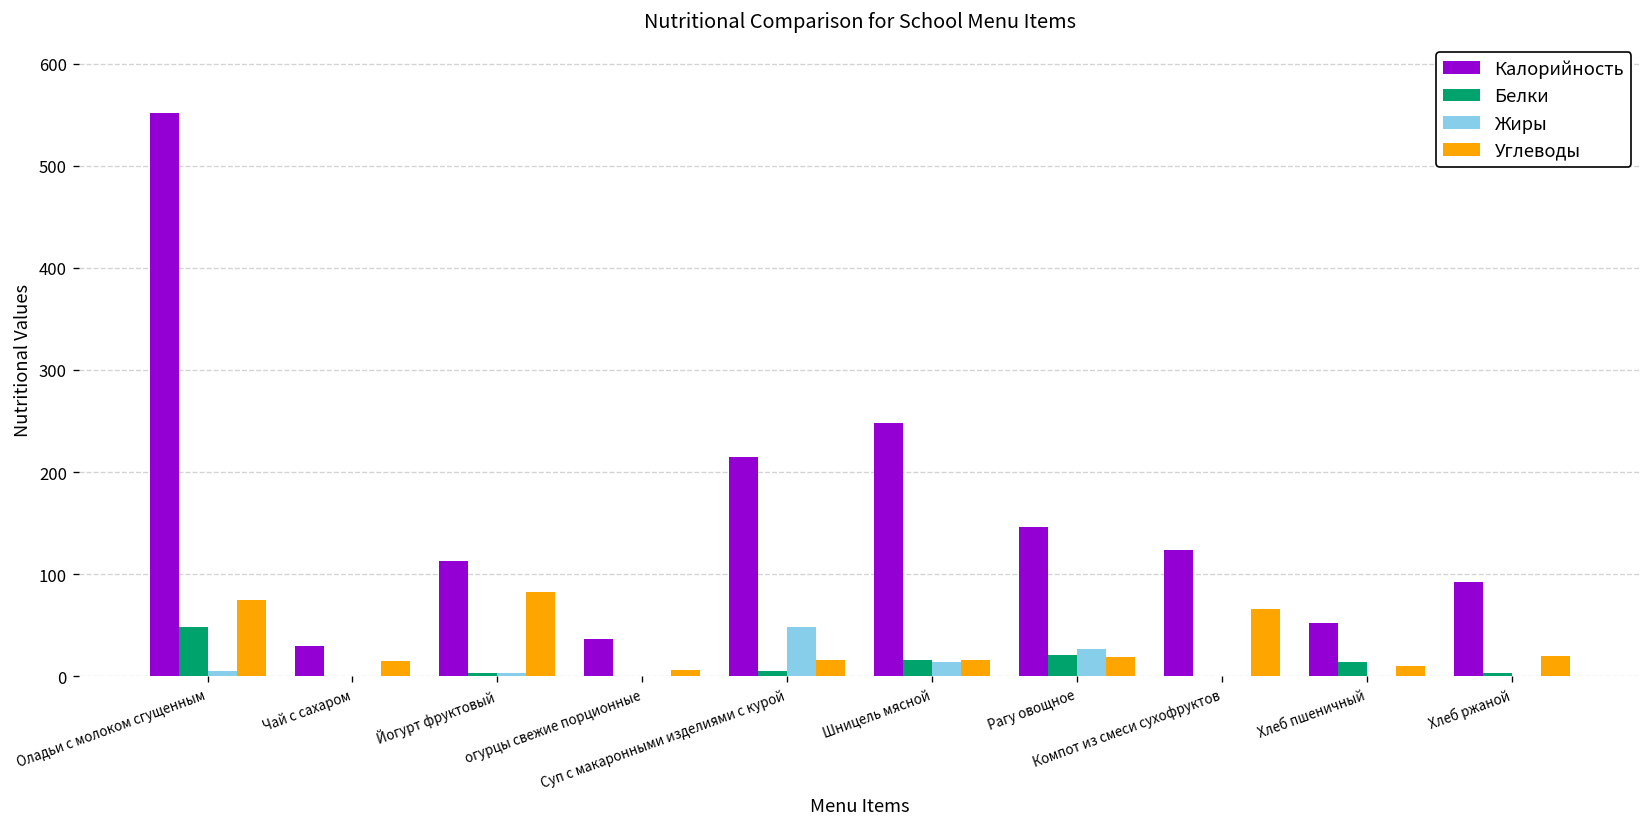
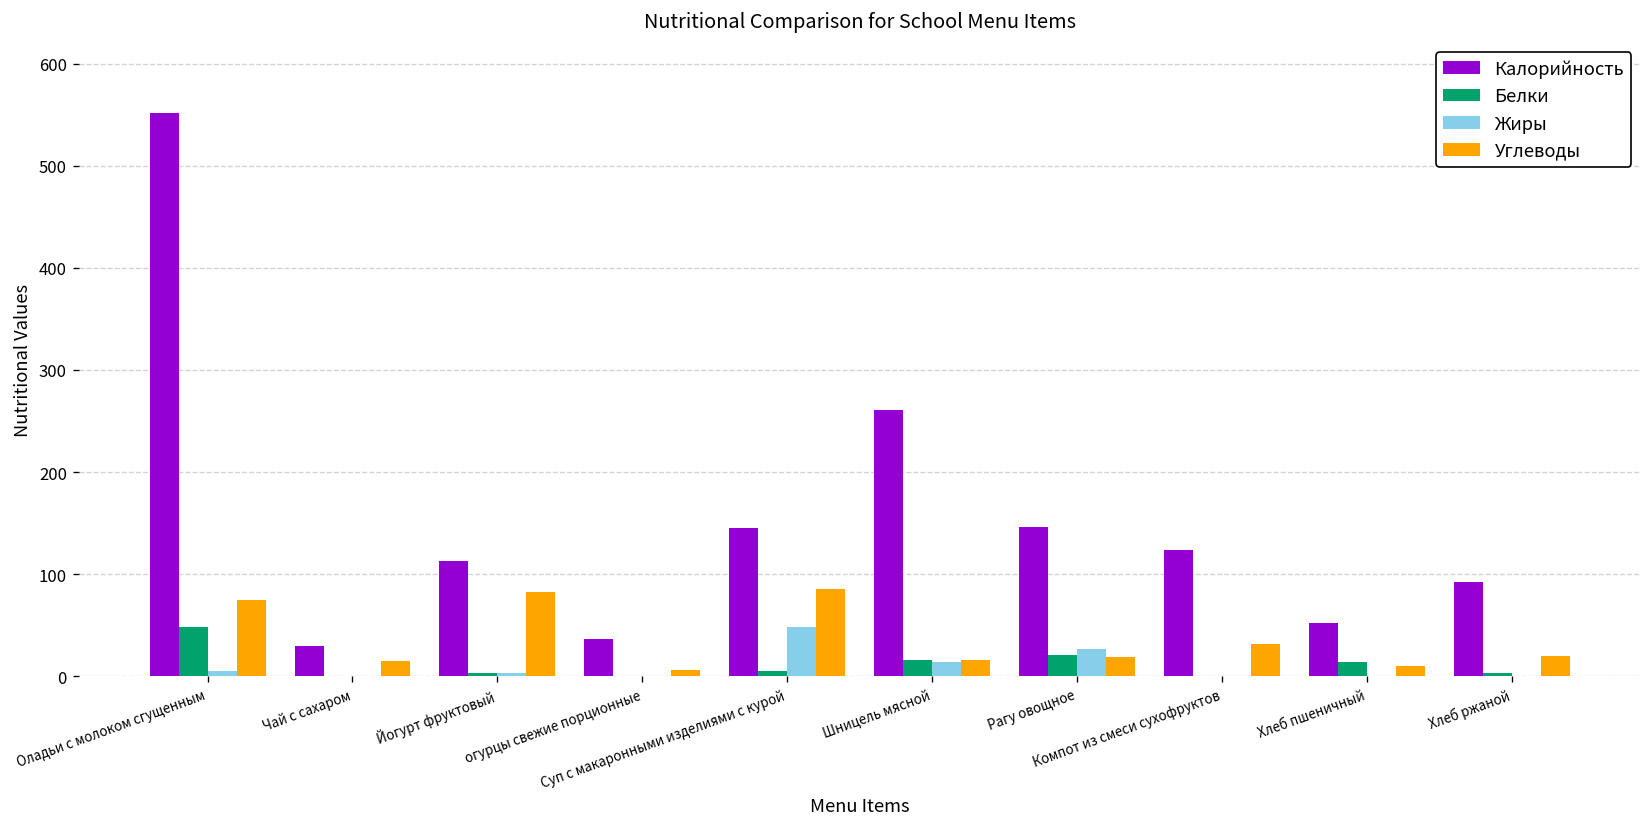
Калорийность, Суп с макаронными изделиями с курой: 220 -> 150
Углеводы, Суп с макаронными изделиями с курой: 20 -> 90
Калорийность, Шницель мясной: 250 -> 260
Углеводы, Компот из смеси сухофруктов: 70 -> 30
